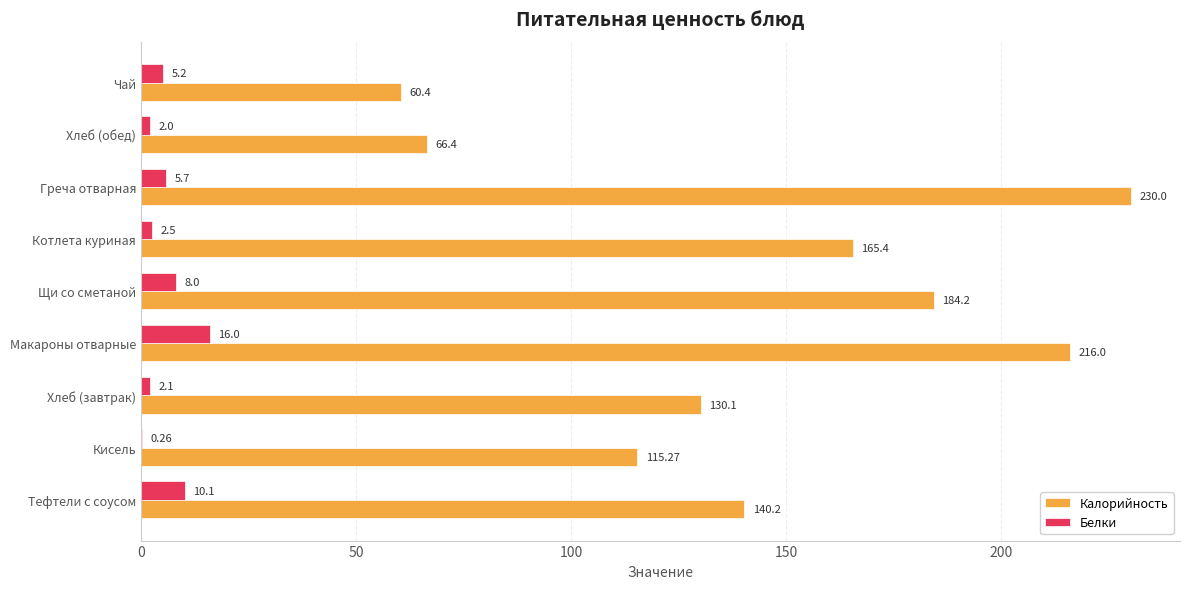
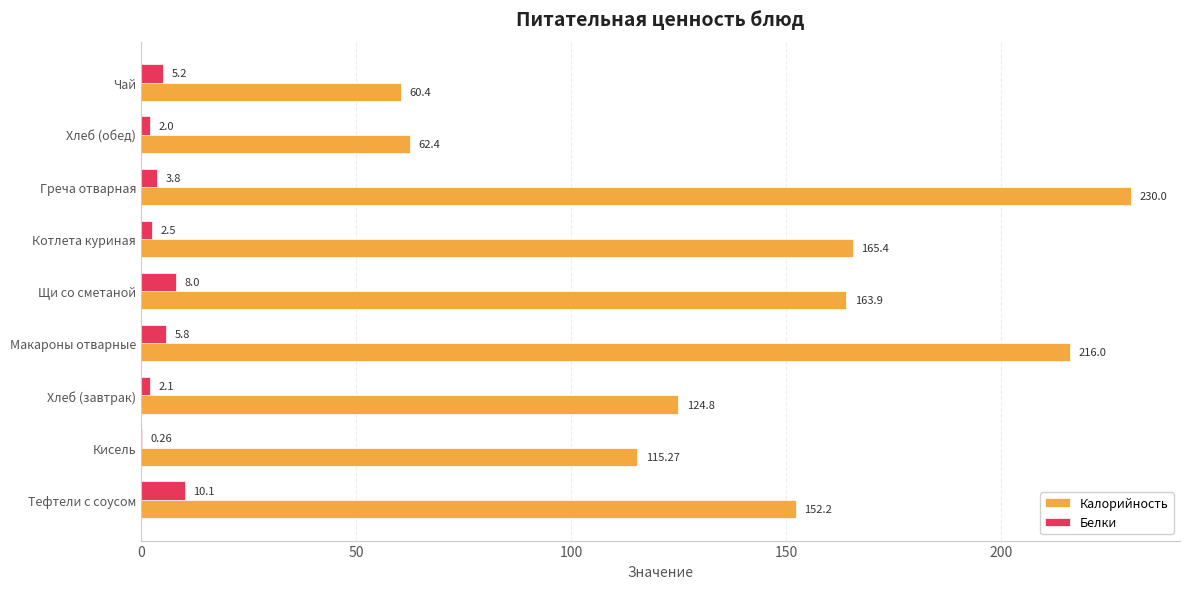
Калорийность, Хлеб (обед): 66.4 -> 62.4
Белки, Греча отварная: 5.7 -> 3.8
Калорийность, Щи со сметаной: 184.2 -> 163.9
Белки, Макароны отварные: 16.0 -> 5.8
Калорийность, Хлеб (завтрак): 130.1 -> 124.8
Калорийность, Тефтели с соусом: 140.2 -> 152.2
